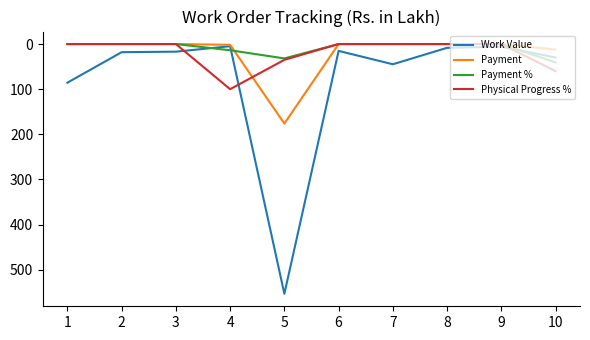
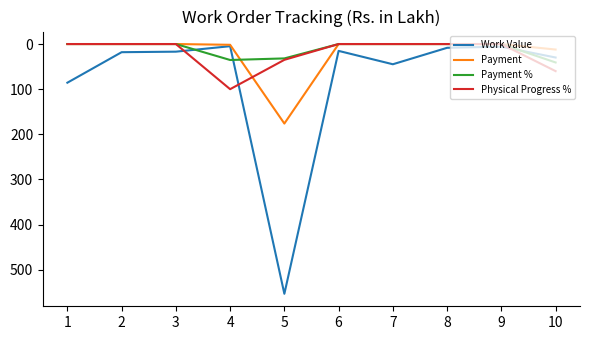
Payment %, 4: 10 -> 40
